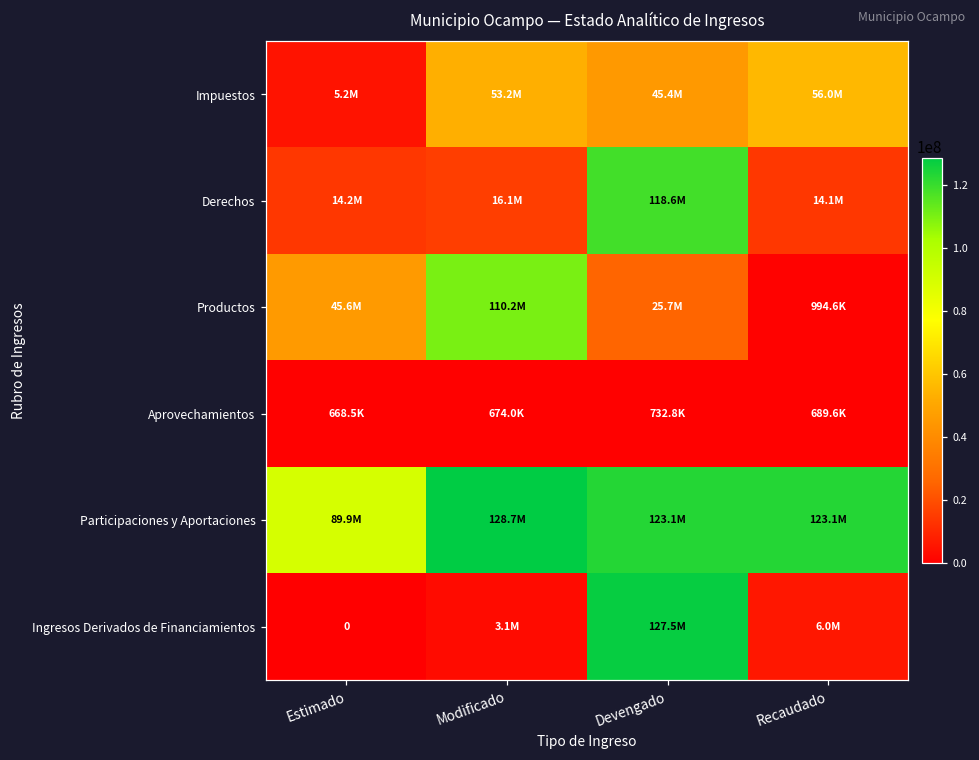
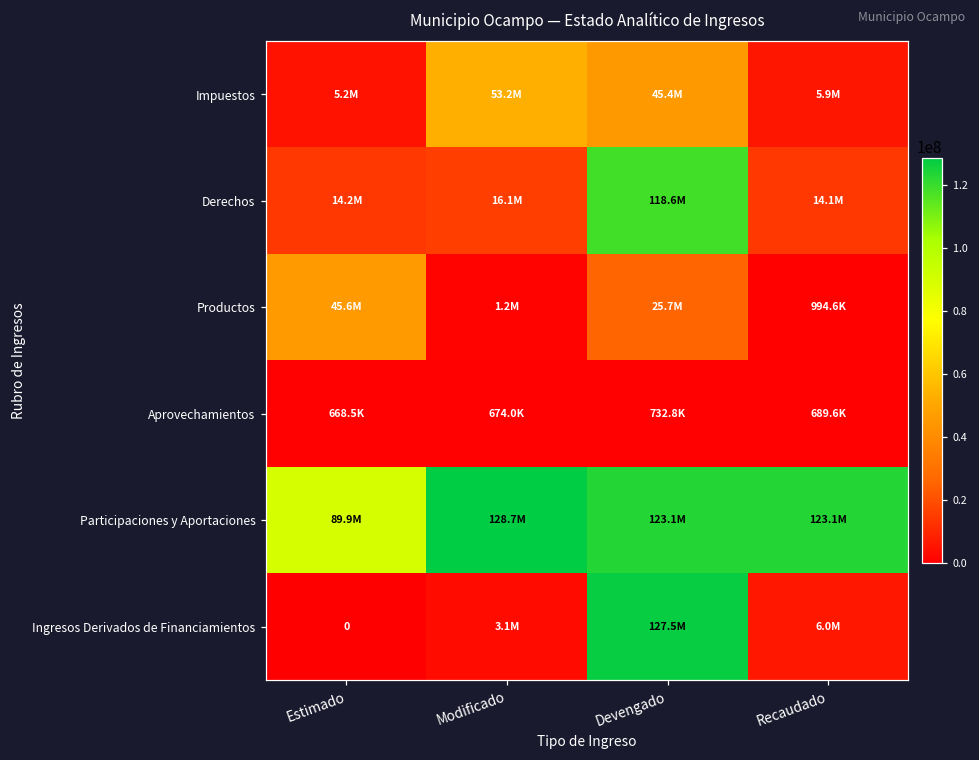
Impuestos, Recaudado: 56.0M -> 5.9M
Productos, Modificado: 110.2M -> 1.2M
